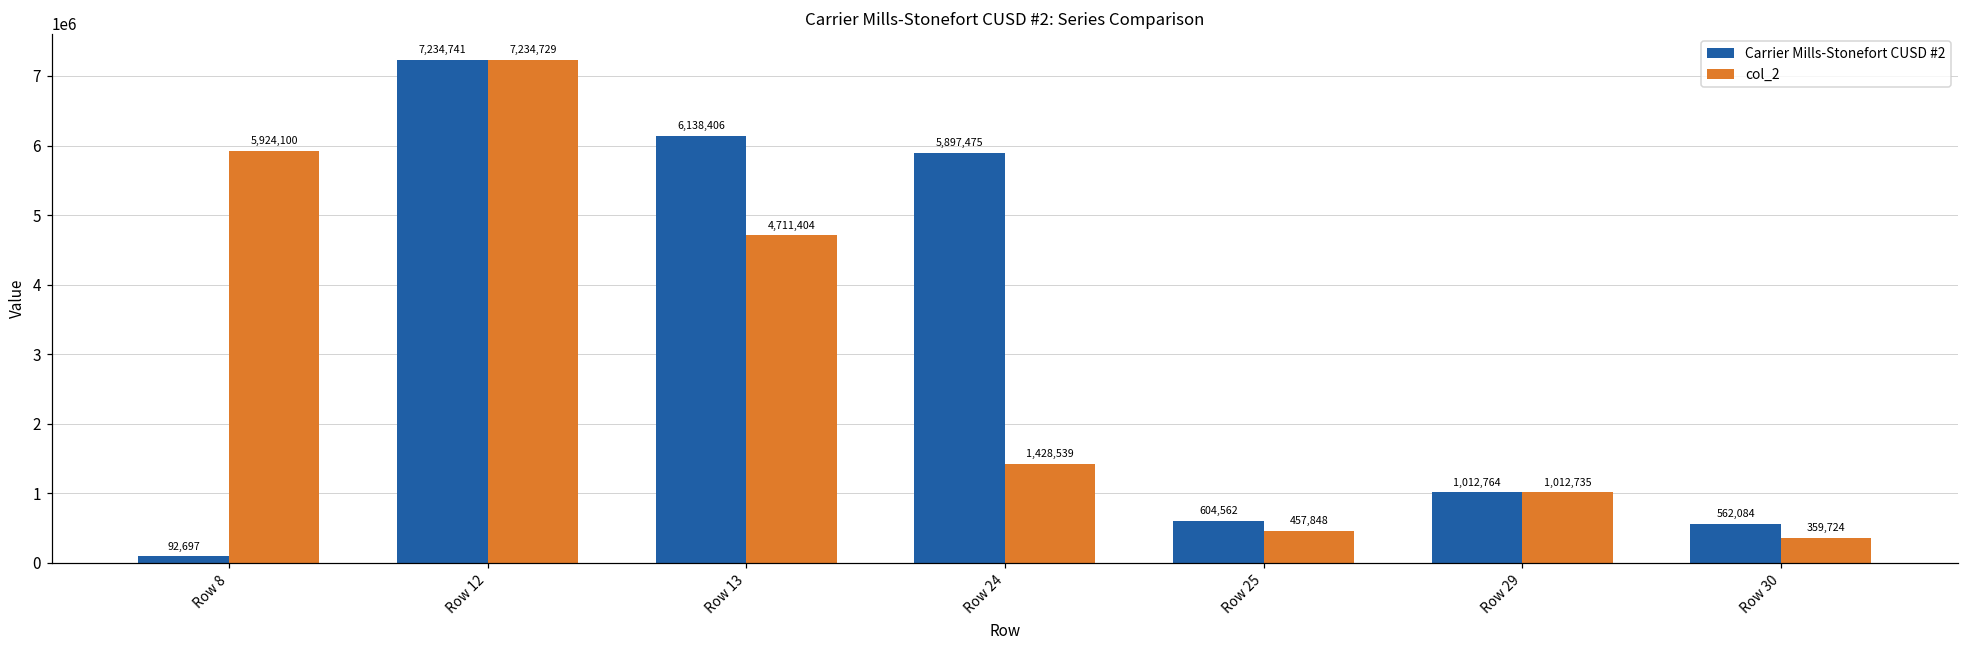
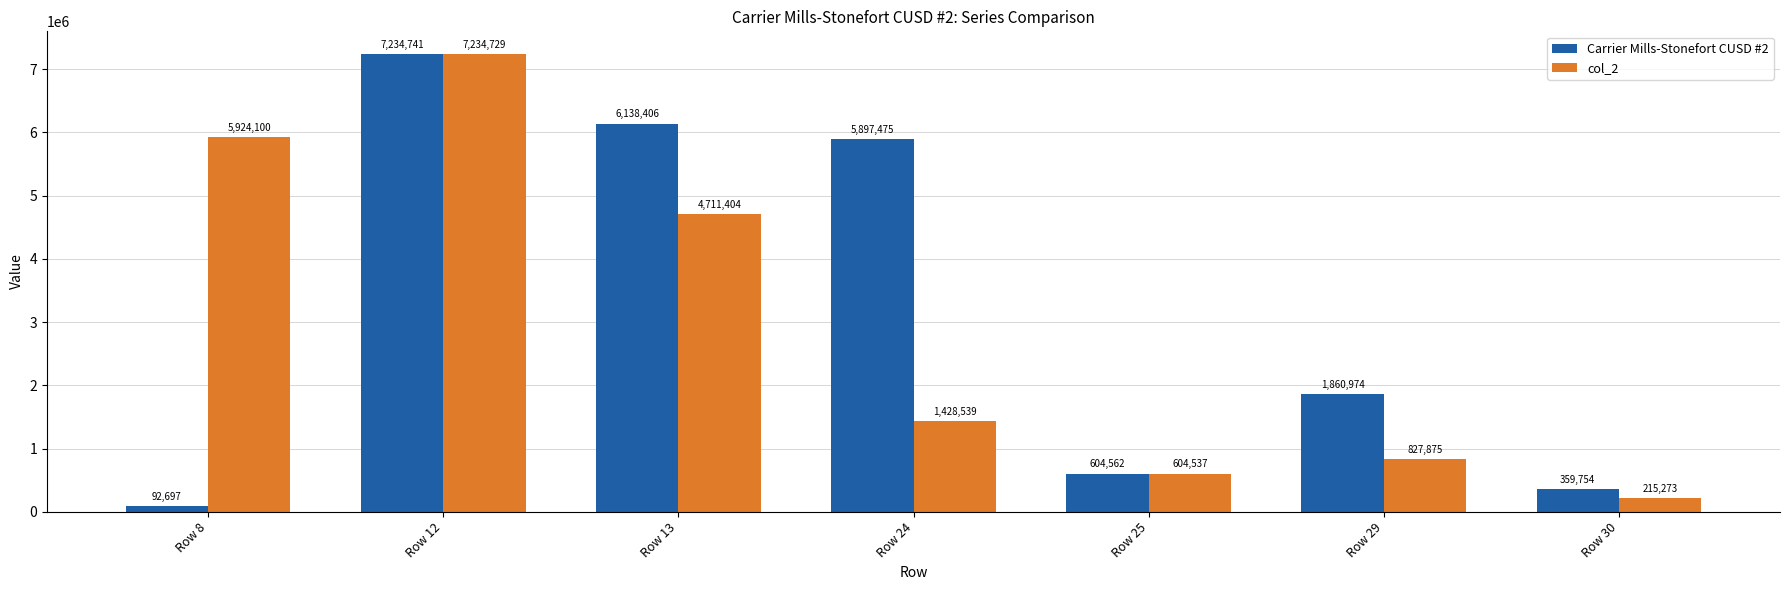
col_2, Row 25: 457,848 -> 604,537
Carrier Mills-Stonefort CUSD #2, Row 29: 1,012,764 -> 1,860,974
col_2, Row 29: 1,012,735 -> 827,875
Carrier Mills-Stonefort CUSD #2, Row 30: 562,084 -> 359,754
col_2, Row 30: 359,724 -> 215,273
